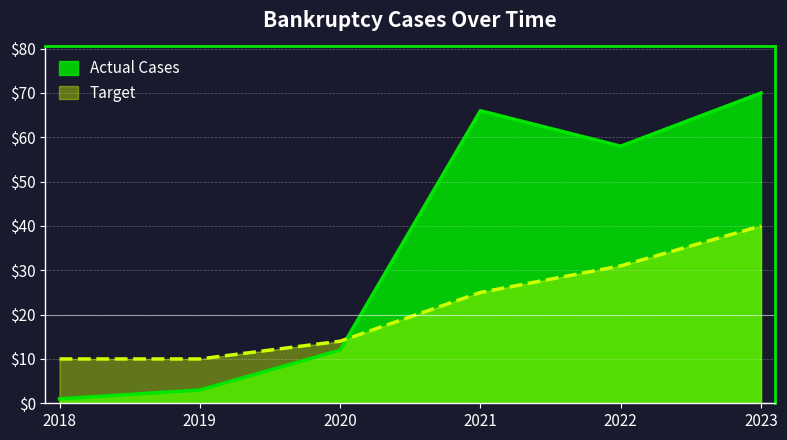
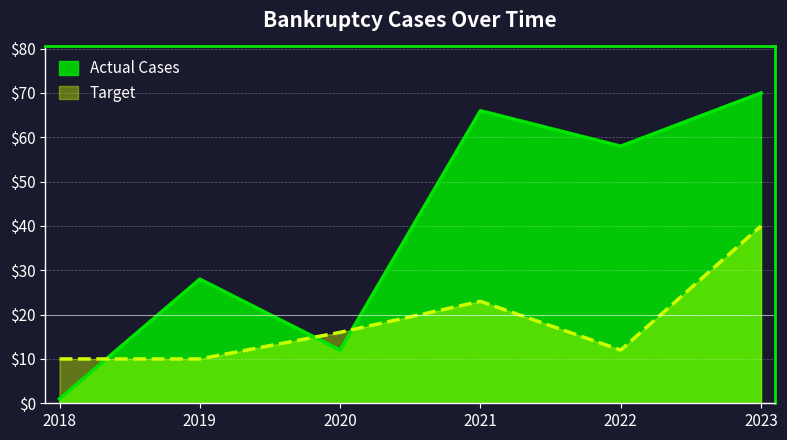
Actual Cases, 2019: $3 -> $28
Target, 2020: $14 -> $16
Target, 2021: $25 -> $23
Target, 2022: $31 -> $12
